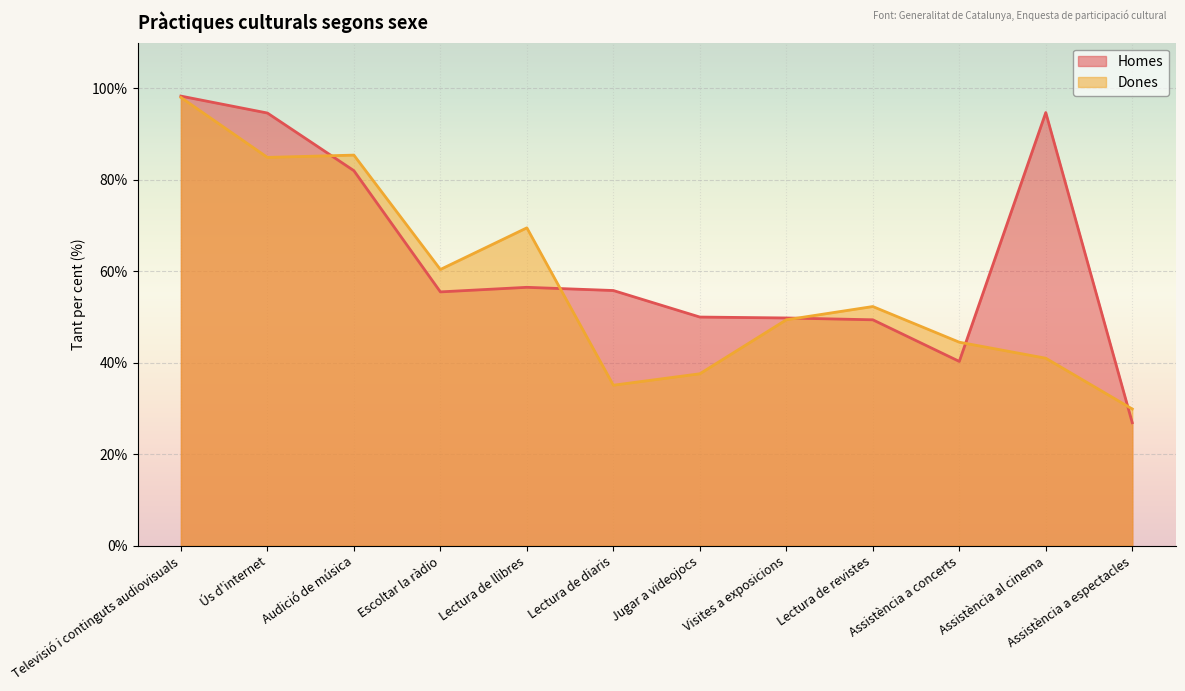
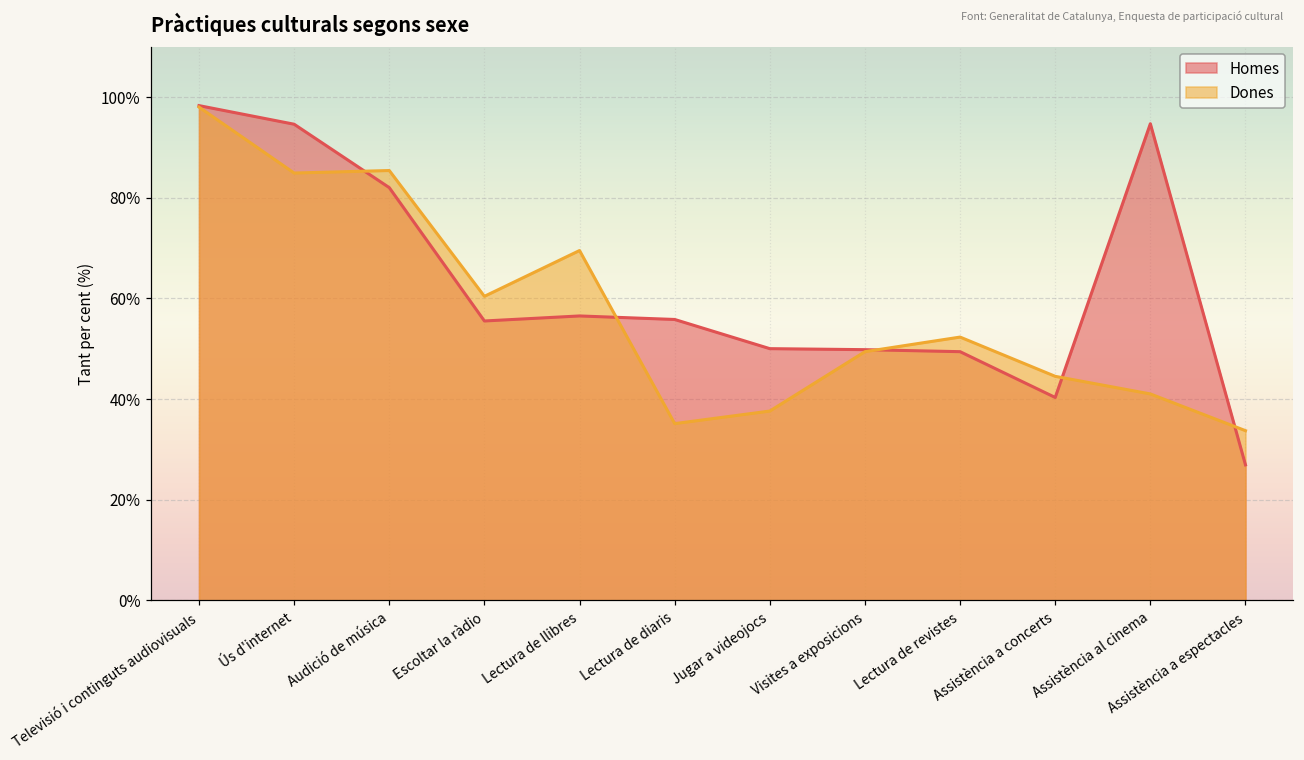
Dones, Assistència a espectacles: 30% -> 34%
